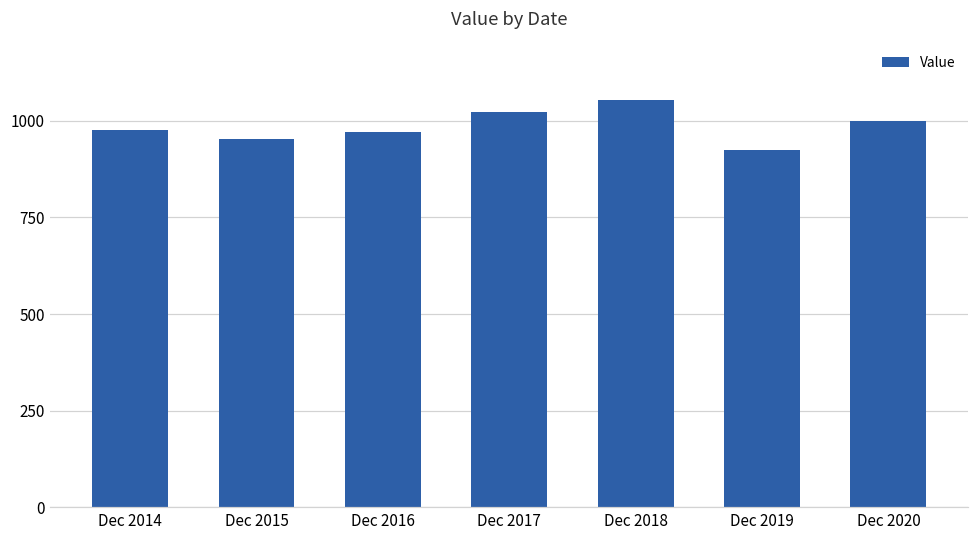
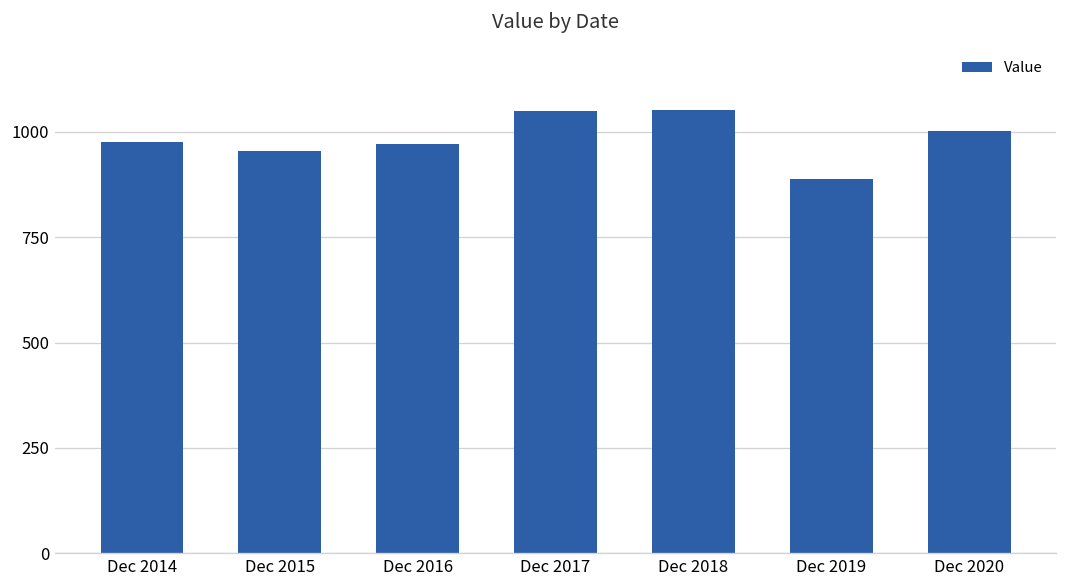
Dec 2017: 1020 -> 1050
Dec 2019: 920 -> 890
